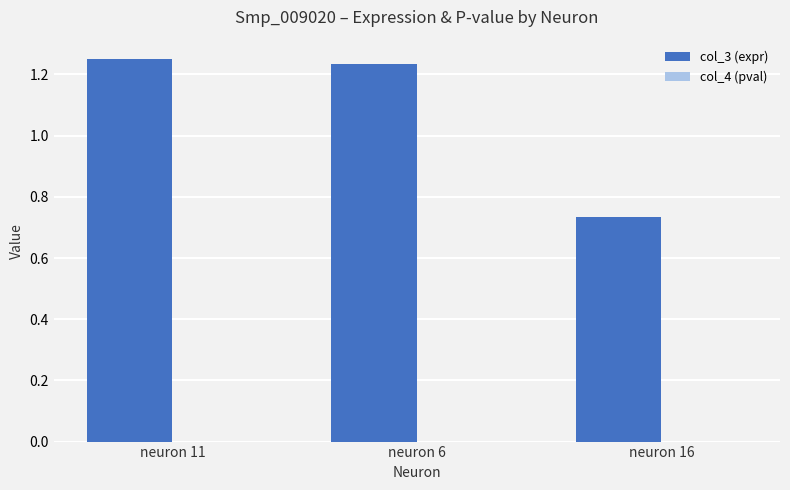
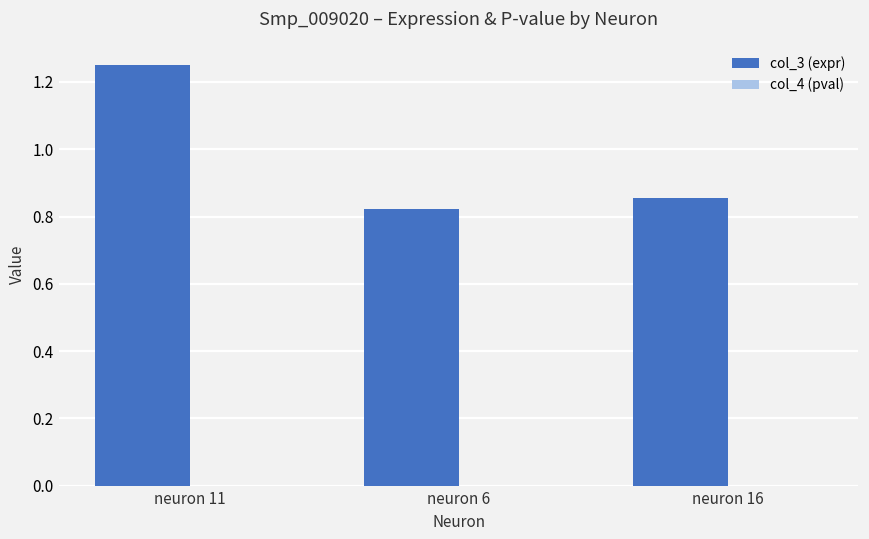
col_3 (expr), neuron 6: 1.23 -> 0.82
col_3 (expr), neuron 16: 0.73 -> 0.85
